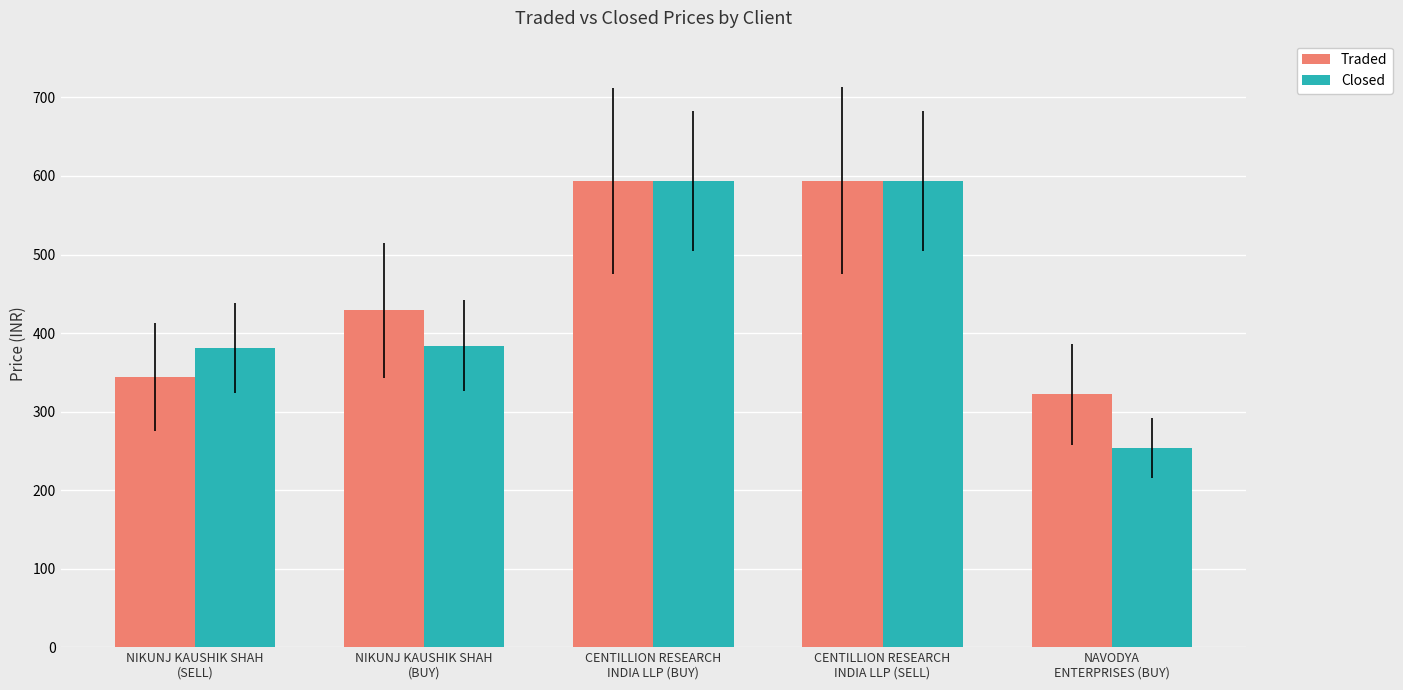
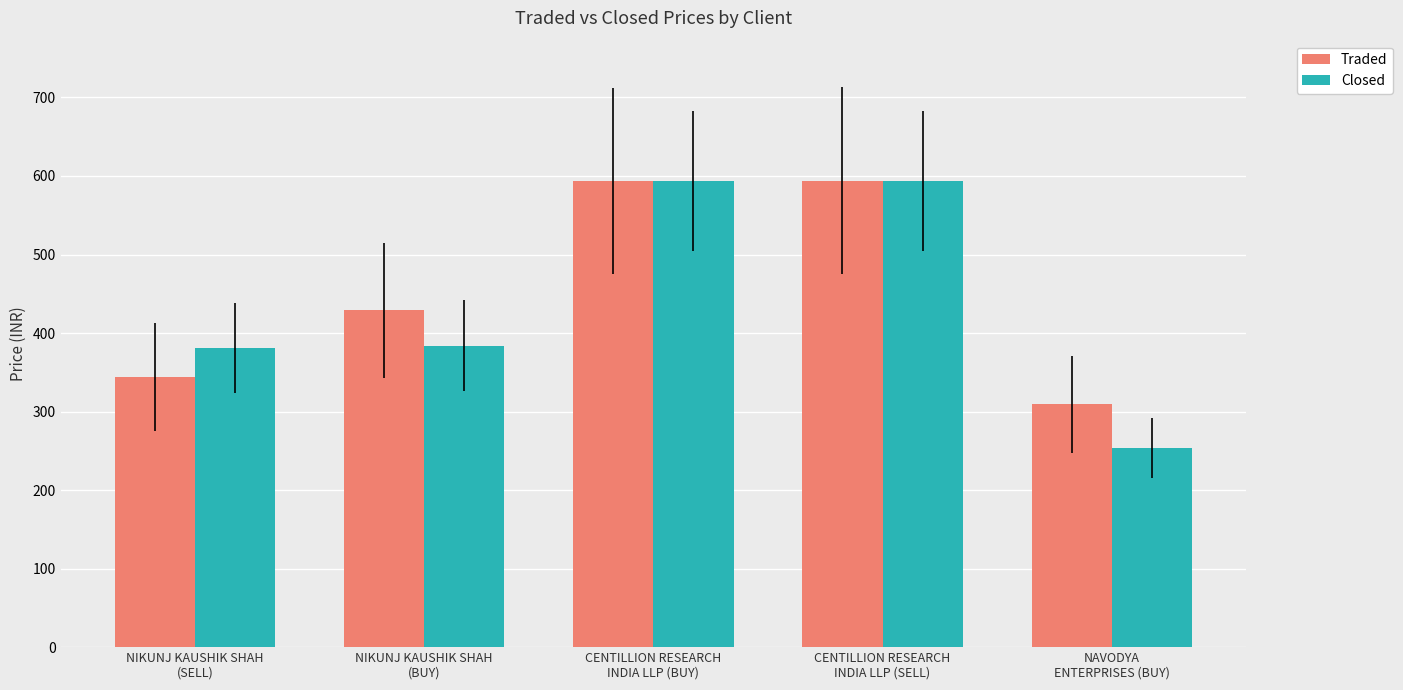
Traded, NAVODYA ENTERPRISES (BUY): 320 -> 310
